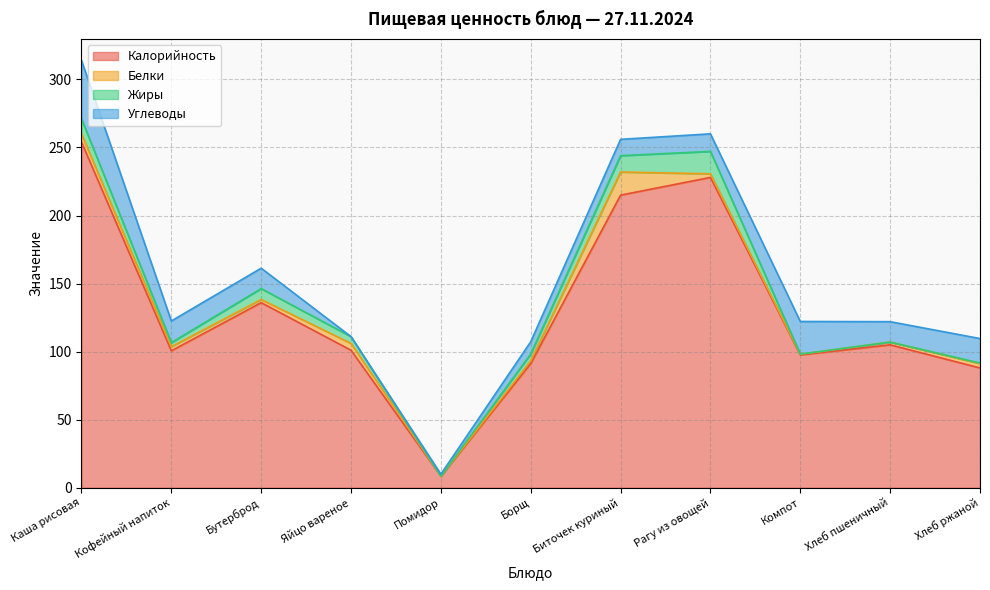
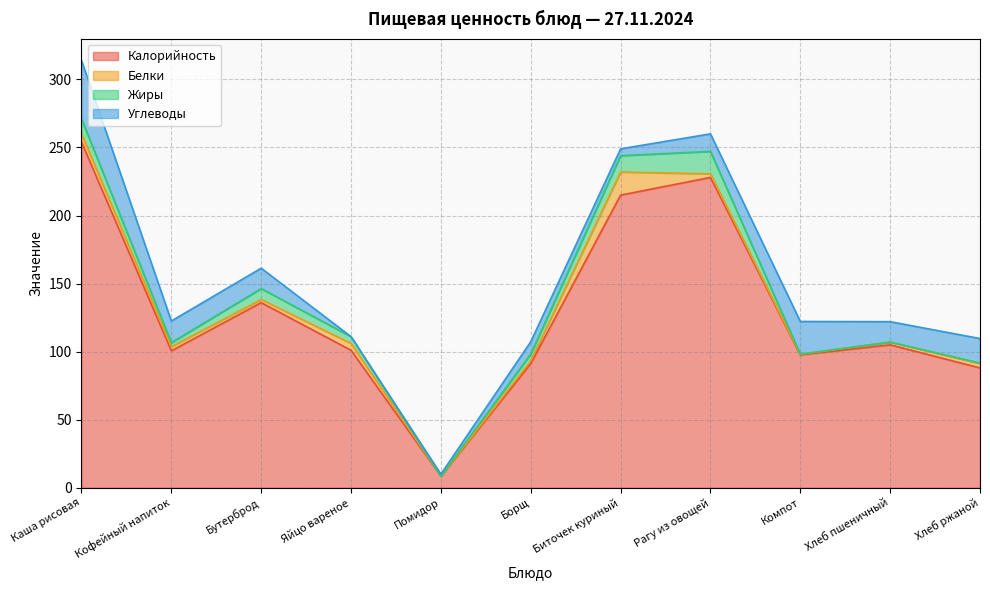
Углеводы, Биточек куриный: 12 -> 5
